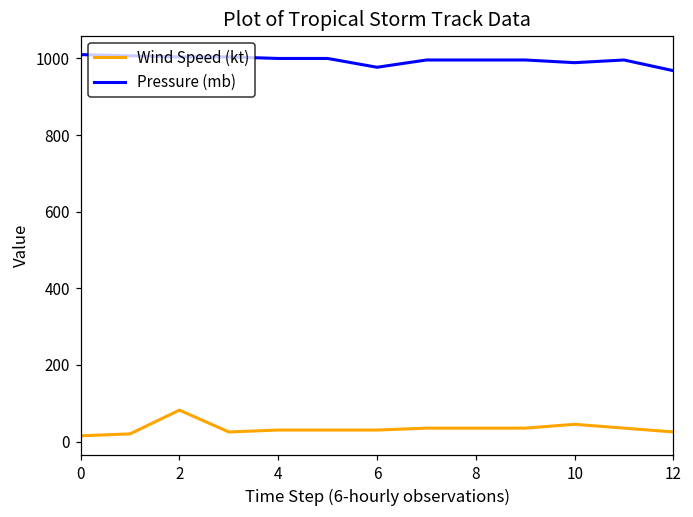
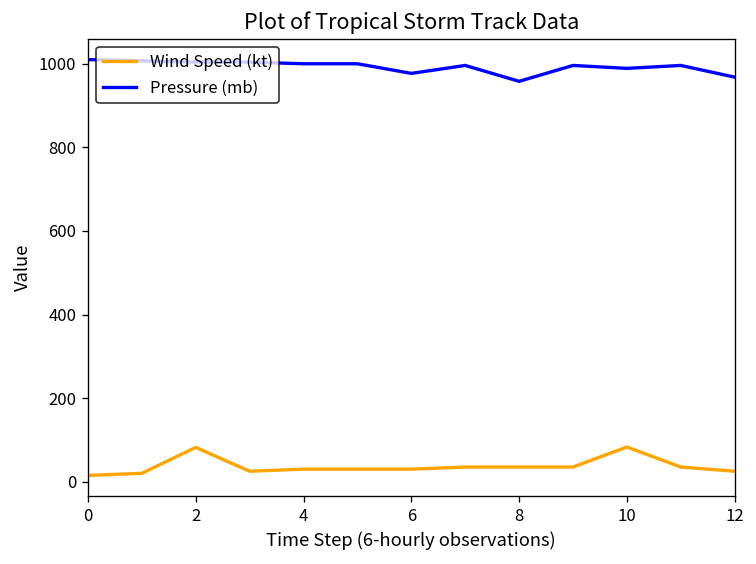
Pressure (mb), 8: 1000 -> 960
Wind Speed (kt), 10: 50 -> 80
